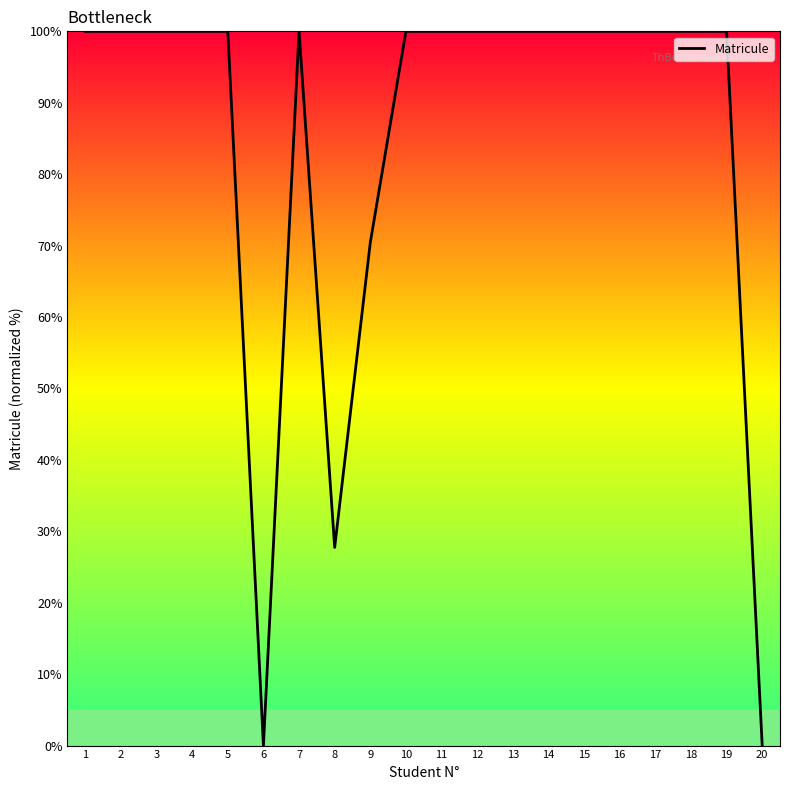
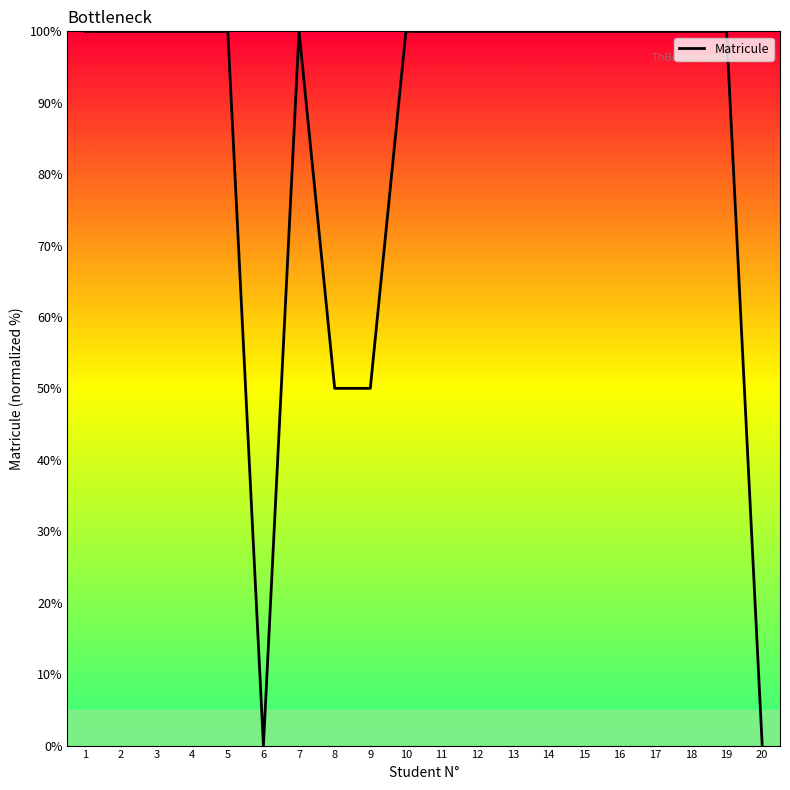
8: 28% -> 50%
9: 70% -> 50%
